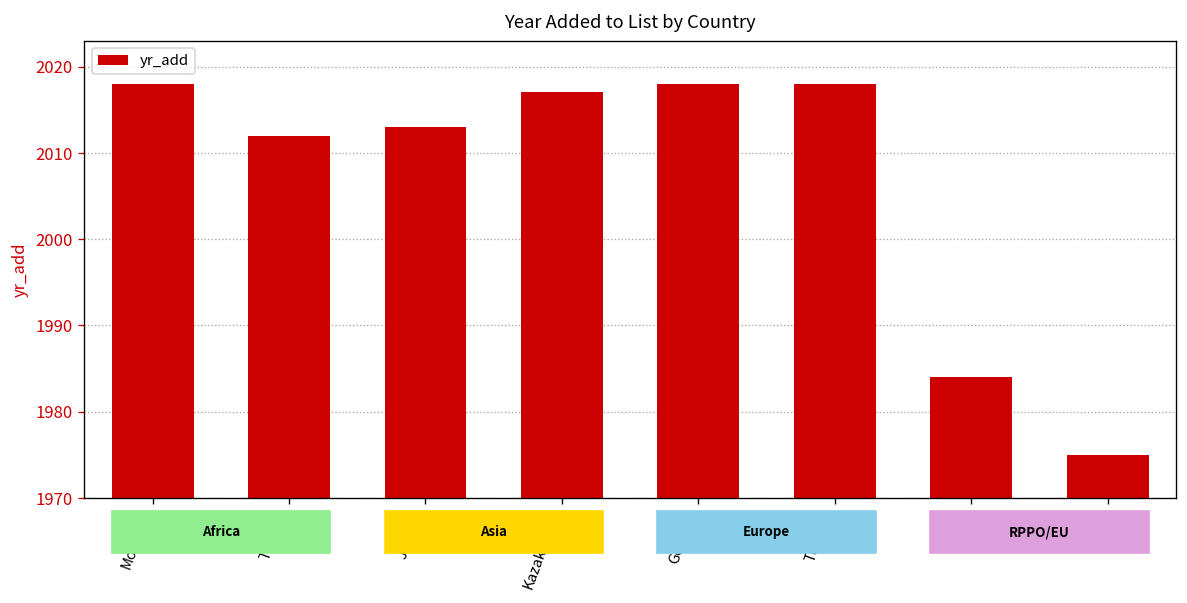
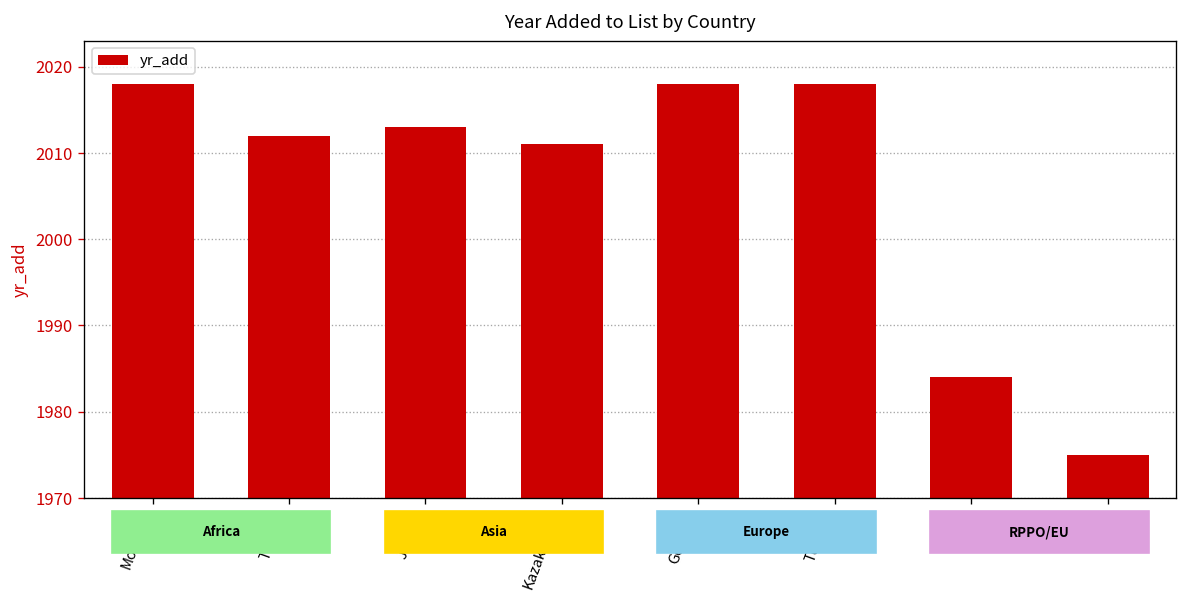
Kazakhstan: 2017 -> 2011
